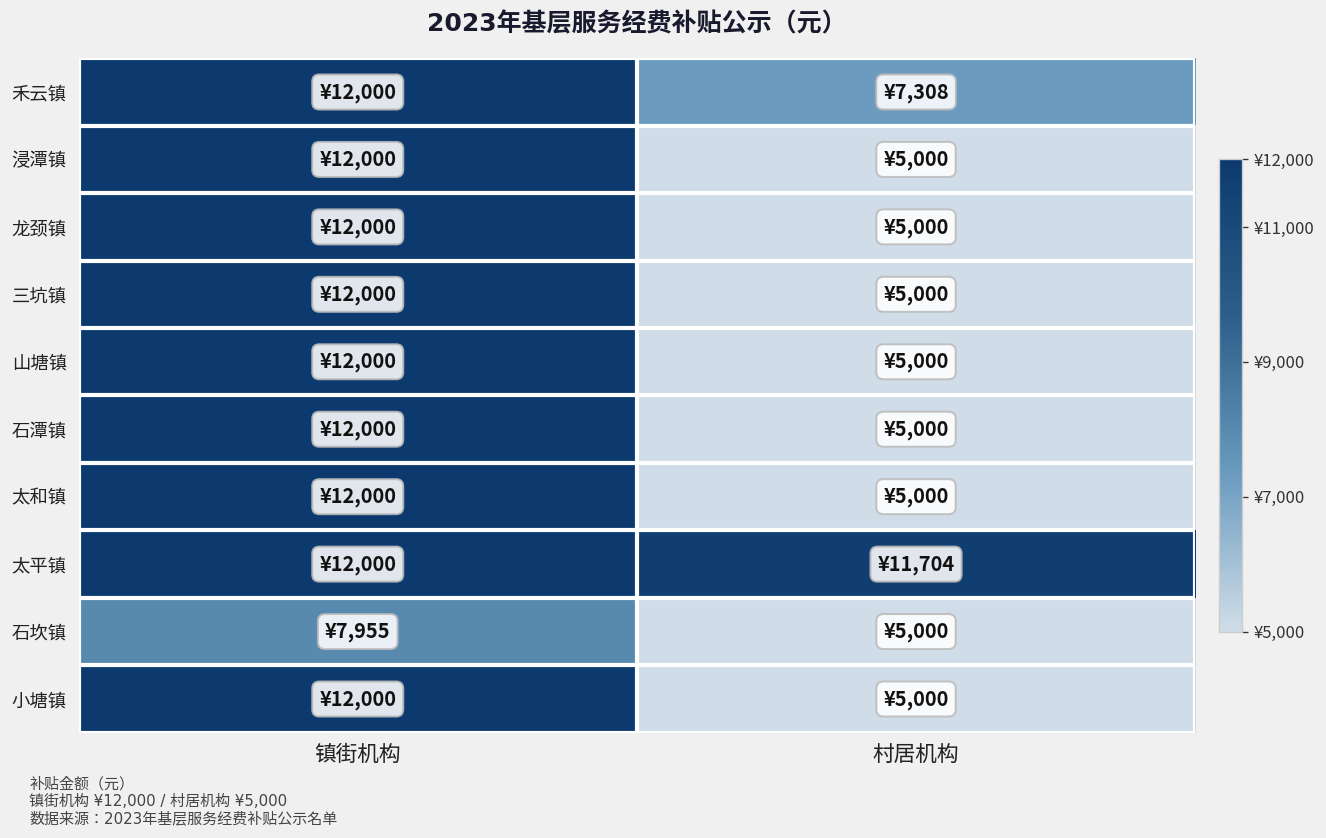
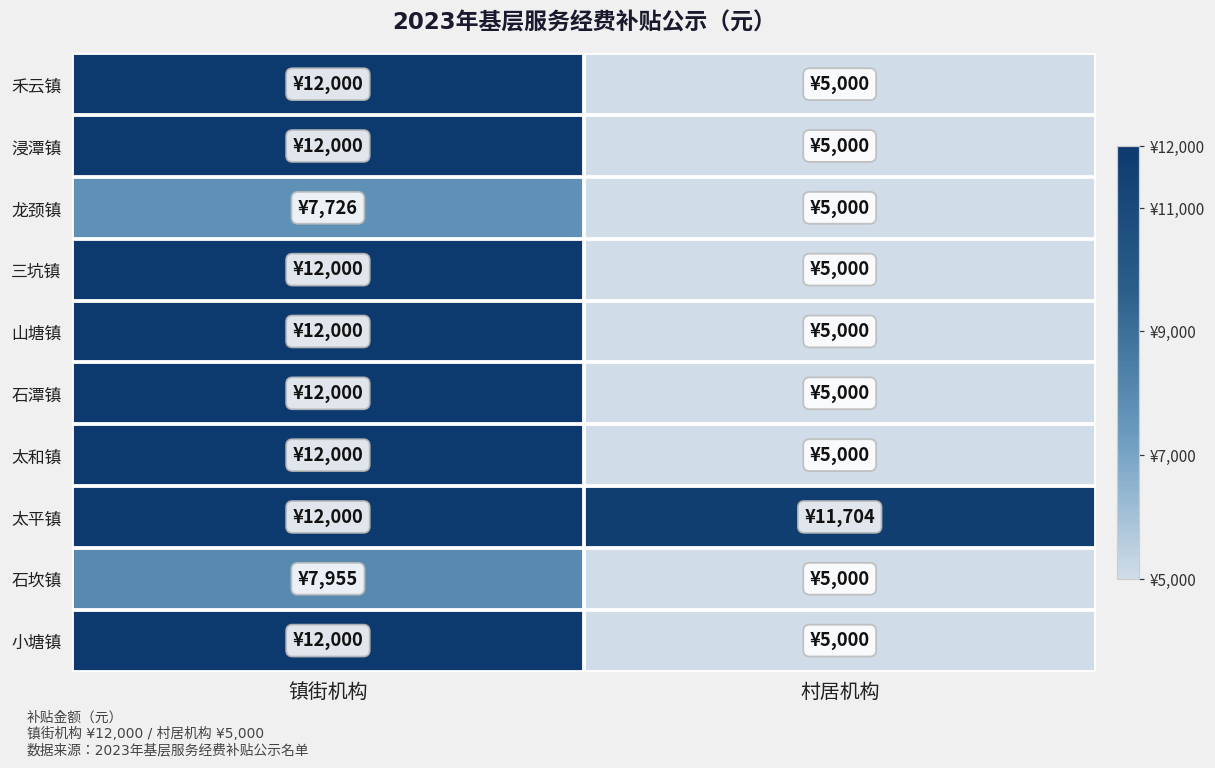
禾云镇, 村居机构: ¥7,308 -> ¥5,000
龙颈镇, 镇街机构: ¥12,000 -> ¥7,726
